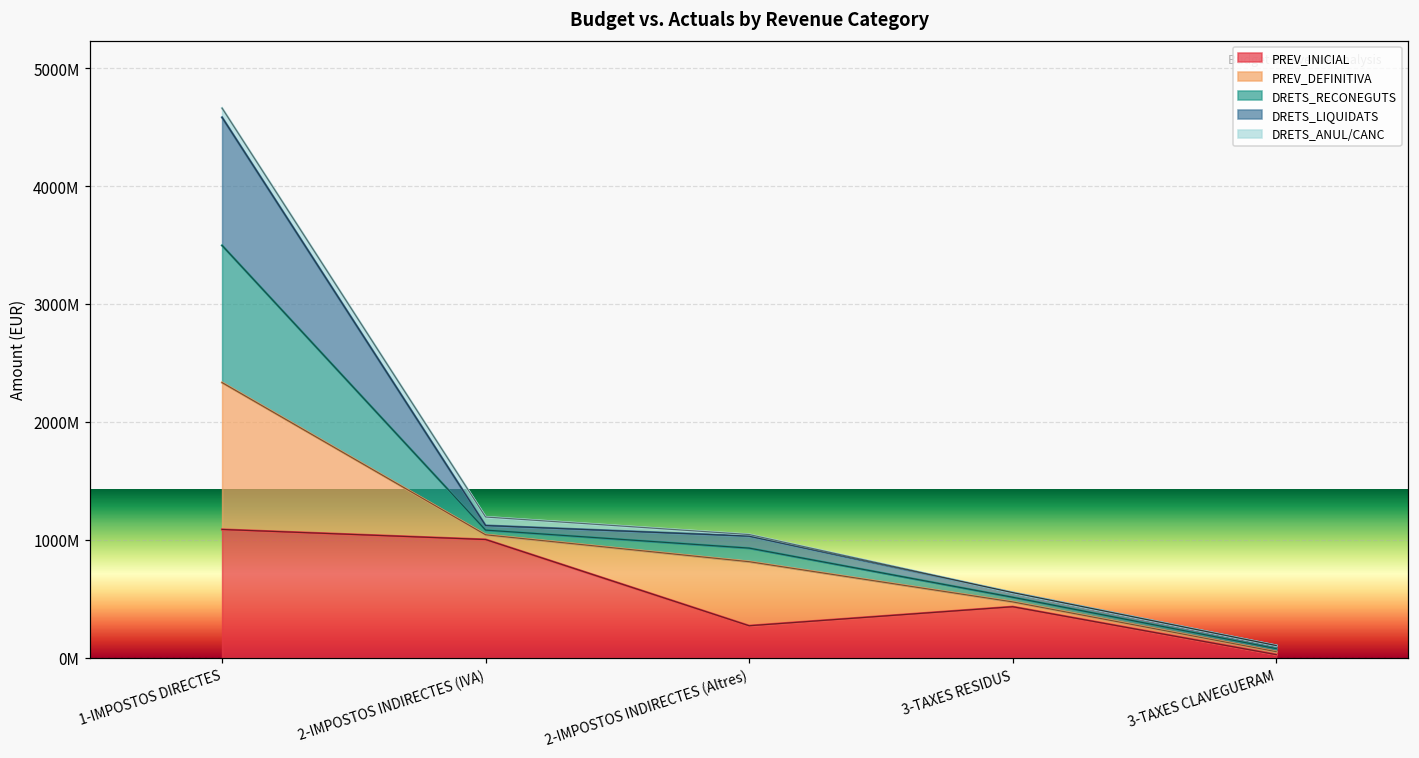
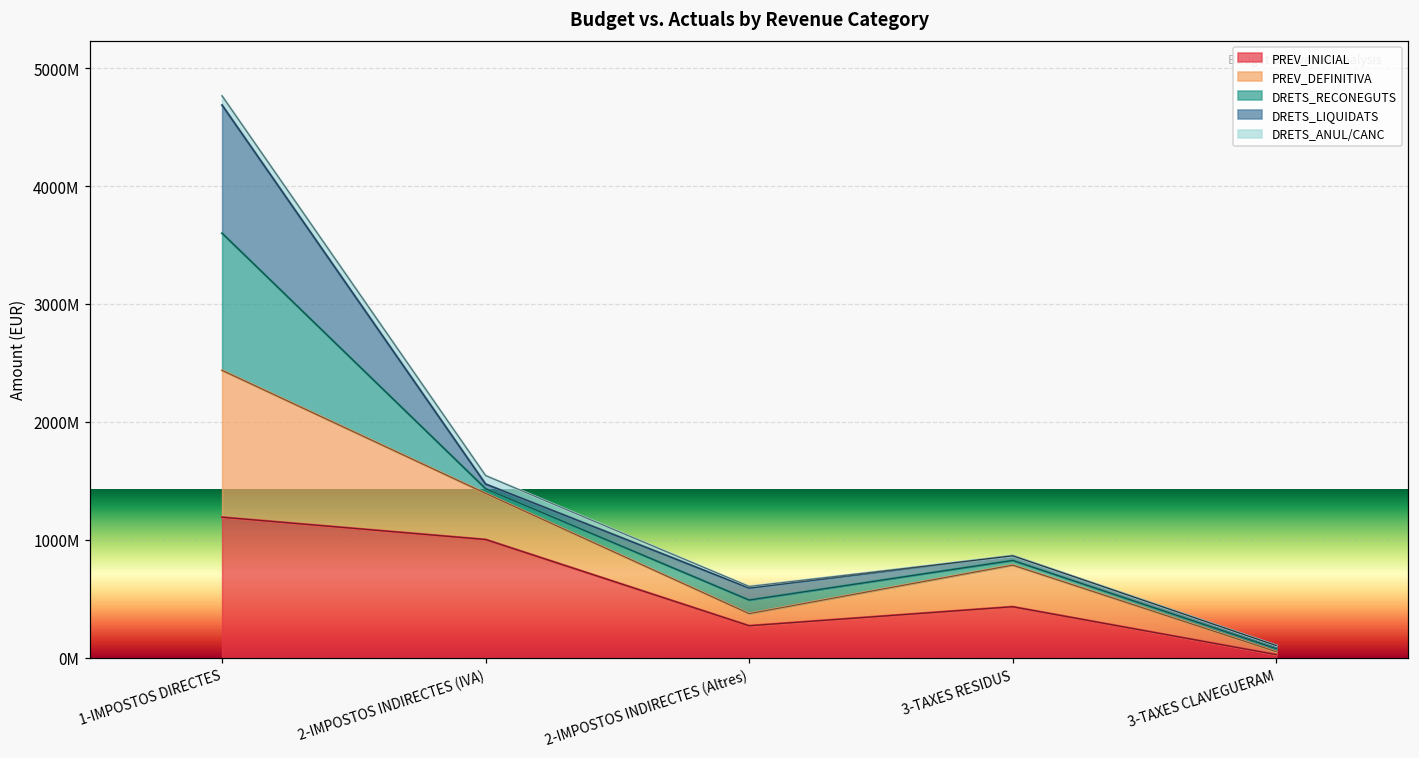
PREV_INICIAL, 1-IMPOSTOS DIRECTES: 1090000000 -> 1190000000
PREV_DEFINITIVA, 2-IMPOSTOS INDIRECTES (IVA): 40000000 -> 390000000
PREV_DEFINITIVA, 2-IMPOSTOS INDIRECTES (Altres): 540000000 -> 100000000
PREV_DEFINITIVA, 3-TAXES RESIDUS: 40000000 -> 350000000
